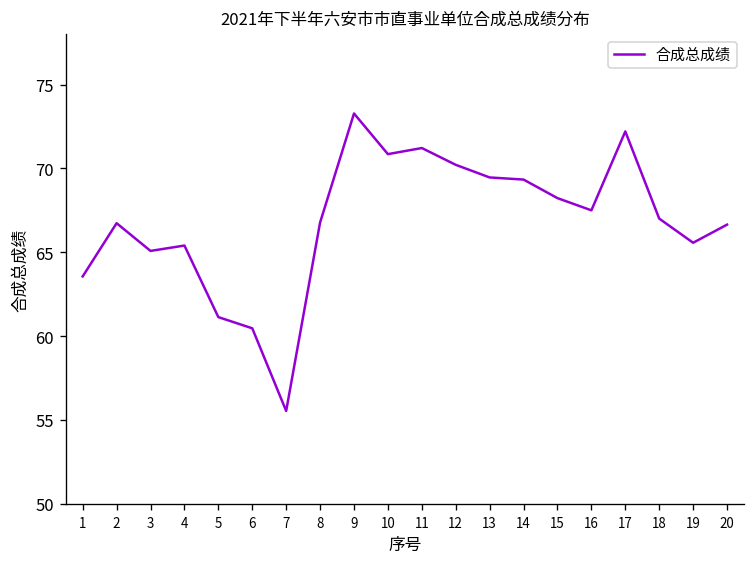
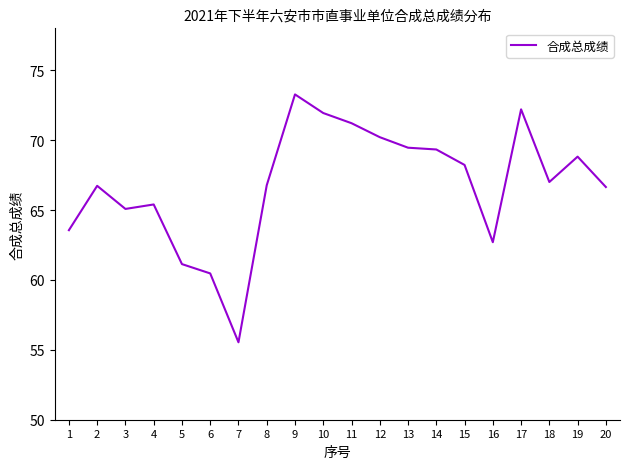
10: 70.9 -> 71.9
16: 67.5 -> 62.7
19: 65.6 -> 68.8
